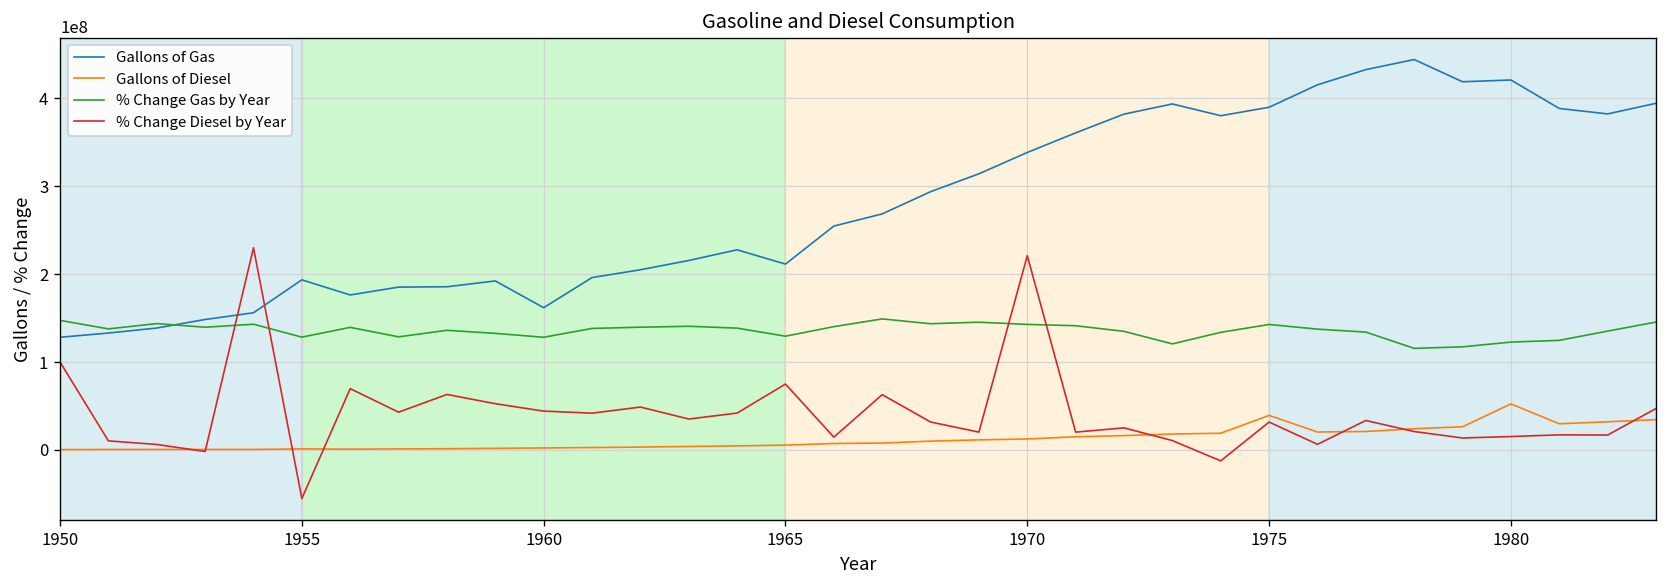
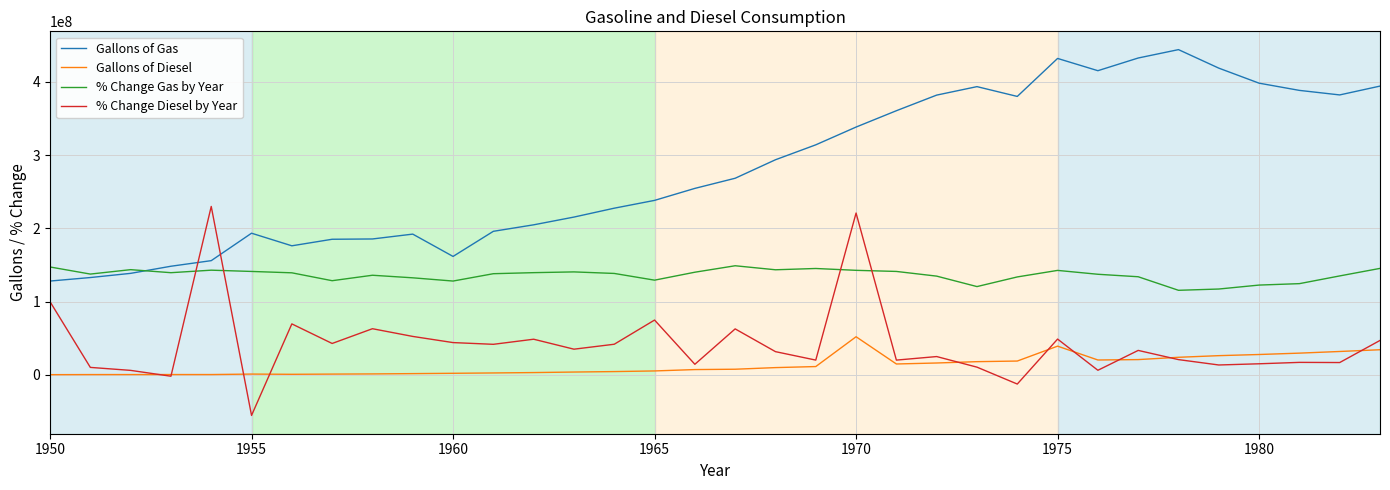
% Change Gas by Year, 1955: 130000000 -> 140000000
Gallons of Gas, 1965: 210000000 -> 240000000
Gallons of Diesel, 1970: 10000000 -> 50000000
Gallons of Gas, 1975: 390000000 -> 430000000
% Change Diesel by Year, 1975: 30000000 -> 50000000
Gallons of Gas, 1980: 420000000 -> 400000000
Gallons of Diesel, 1980: 50000000 -> 30000000
